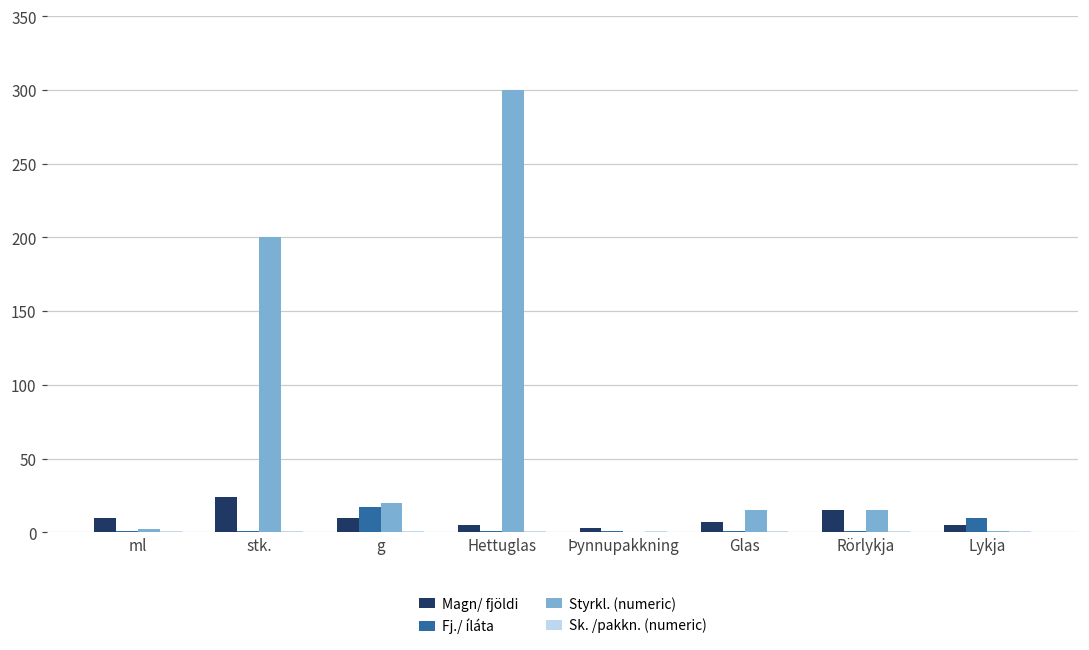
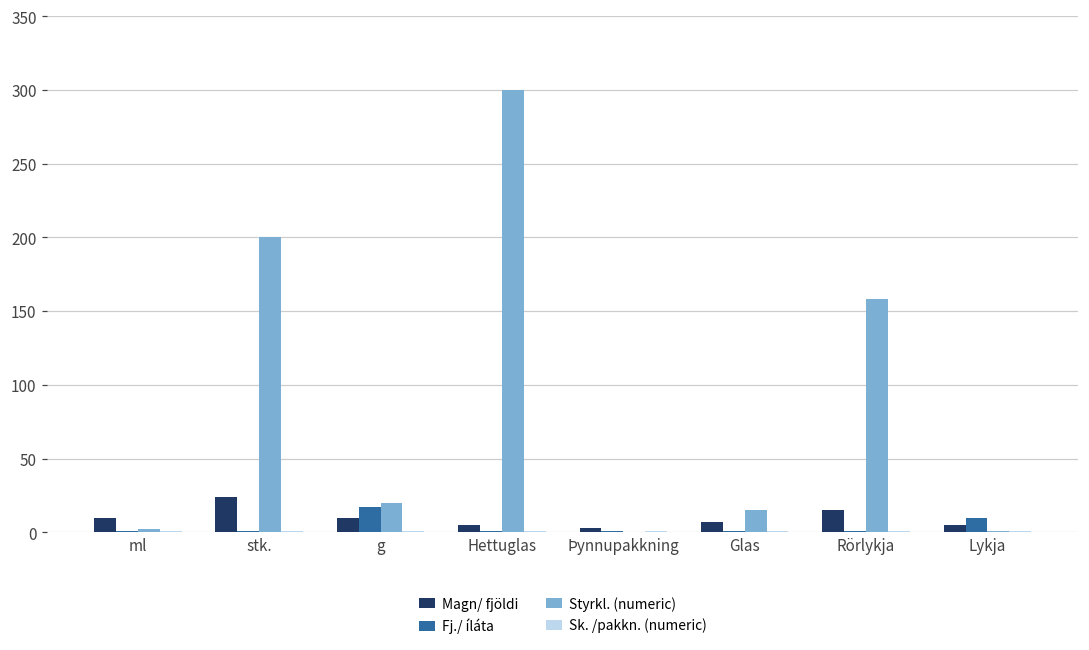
Styrkl. (numeric), Rörlykja: 15 -> 158
